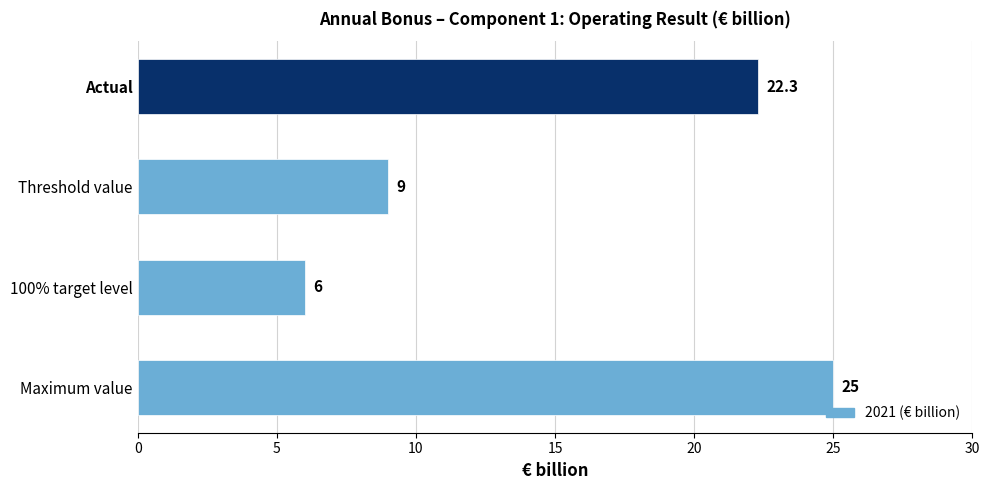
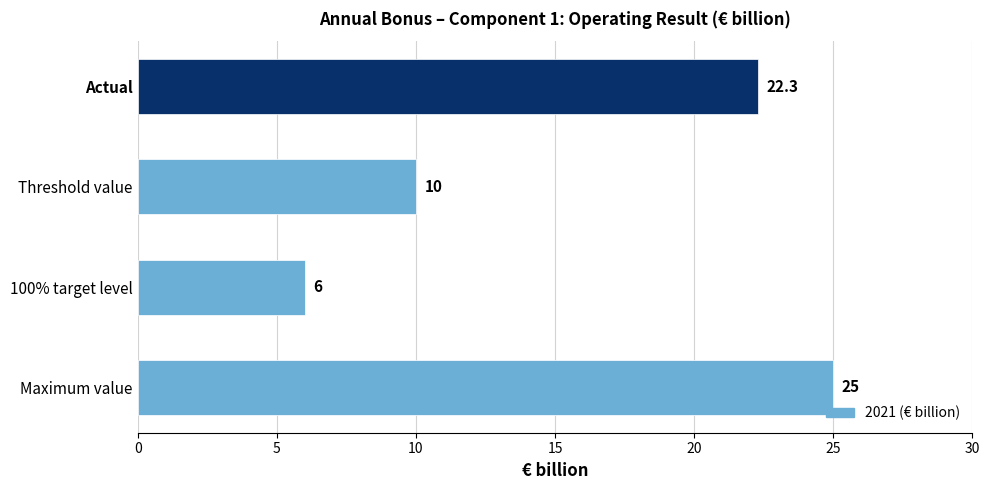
Threshold value: 9 -> 10
